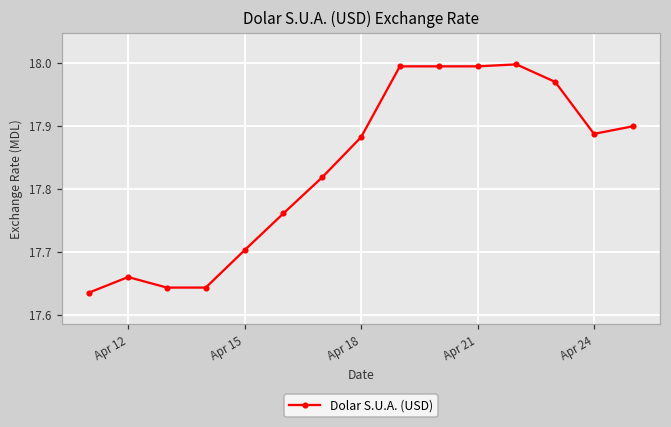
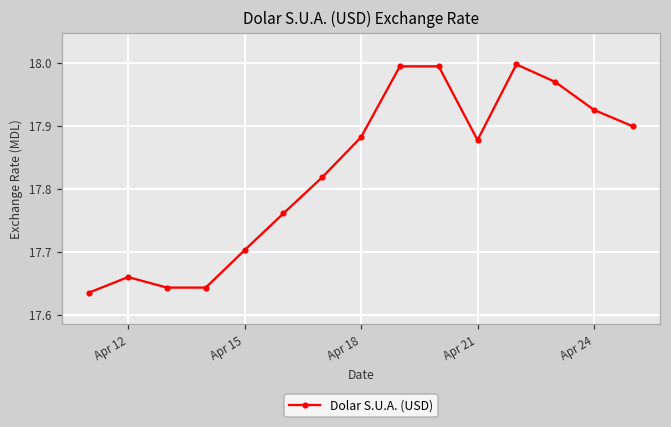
Apr 21: 17.99 -> 17.88
Apr 24: 17.89 -> 17.92
